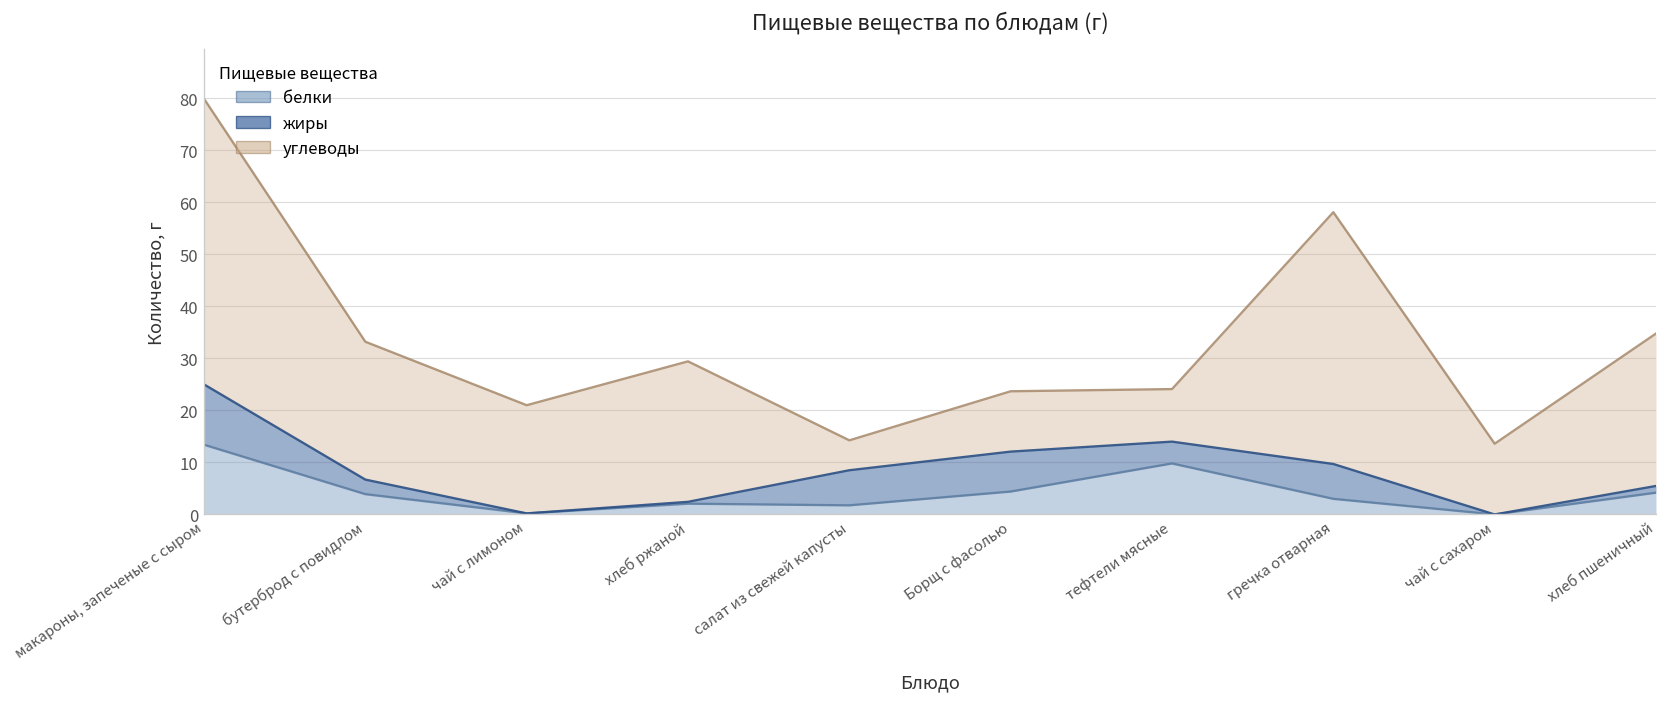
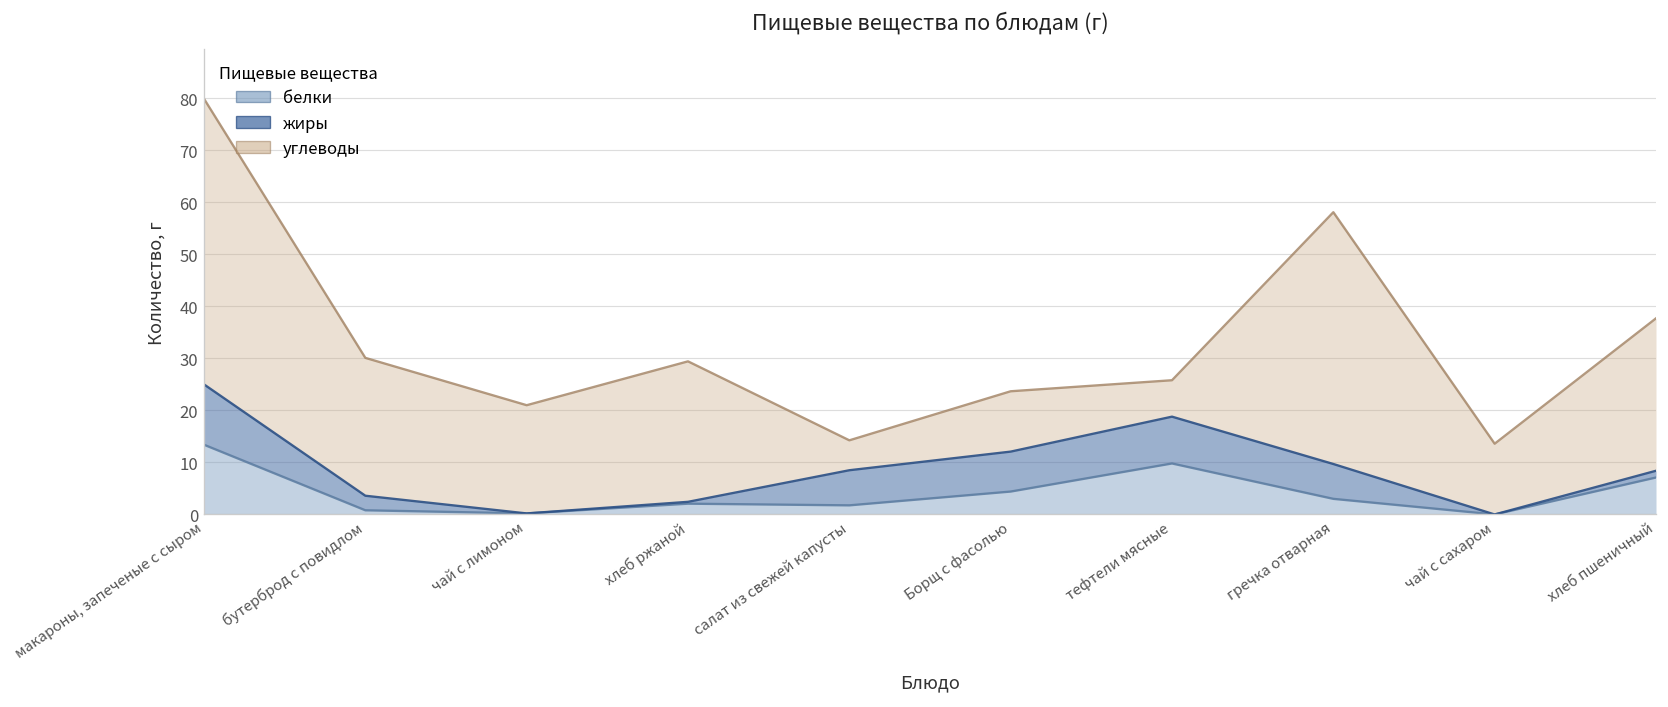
белки, бутерброд с повидлом: 4 -> 1
жиры, тефтели мясные: 4 -> 9
углеводы, тефтели мясные: 10 -> 7
белки, хлеб пшеничный: 4 -> 7
